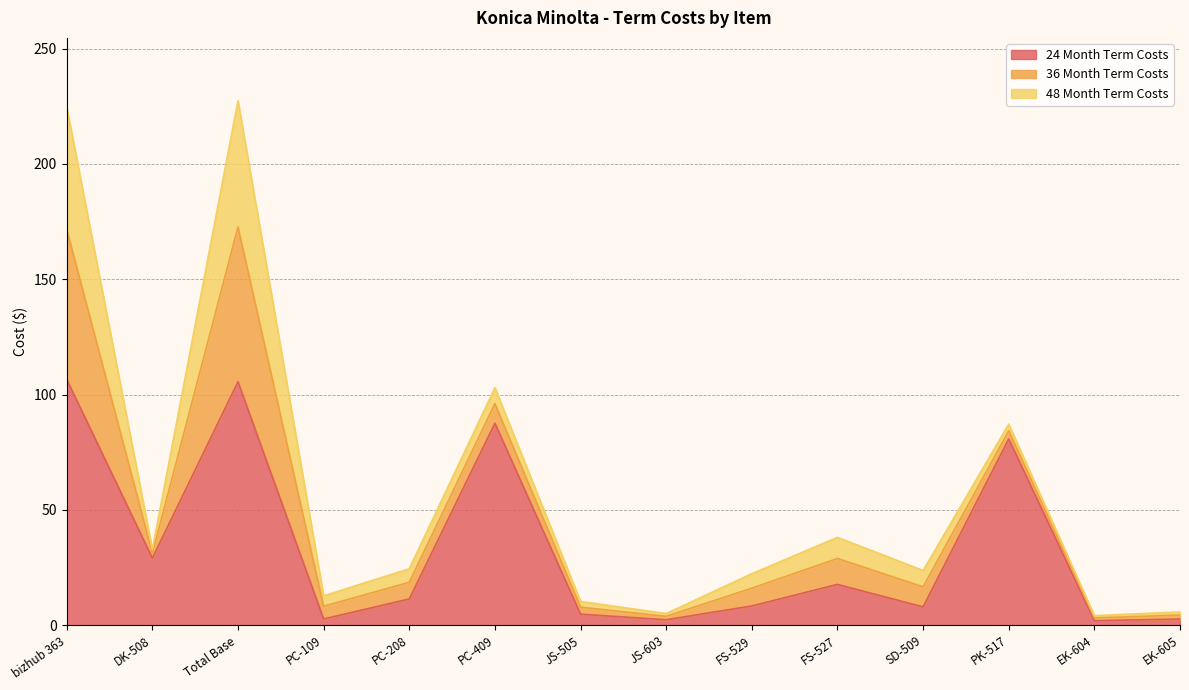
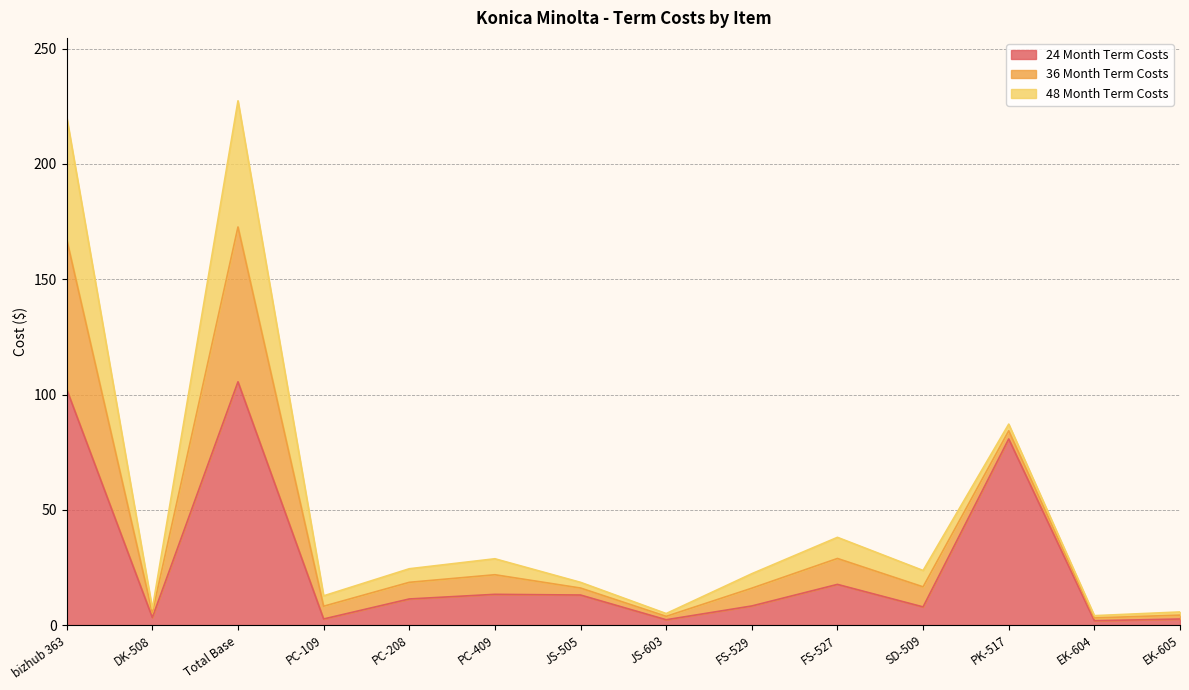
24 Month Term Costs, bizhub 363: 107 -> 102
24 Month Term Costs, DK-508: 29 -> 3
24 Month Term Costs, PC-409: 88 -> 13
24 Month Term Costs, JS-505: 5 -> 13
